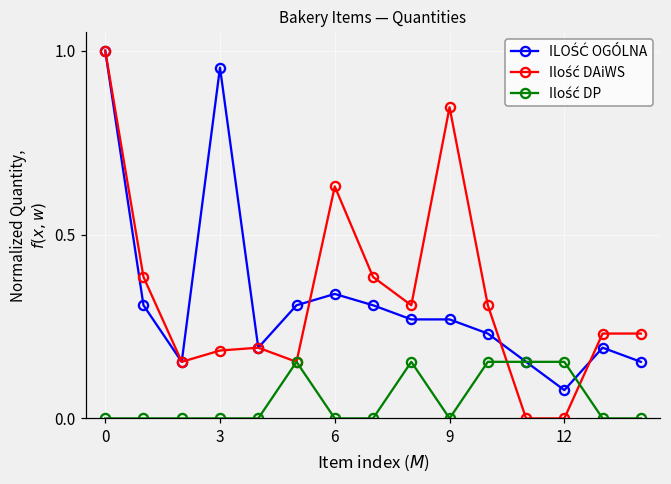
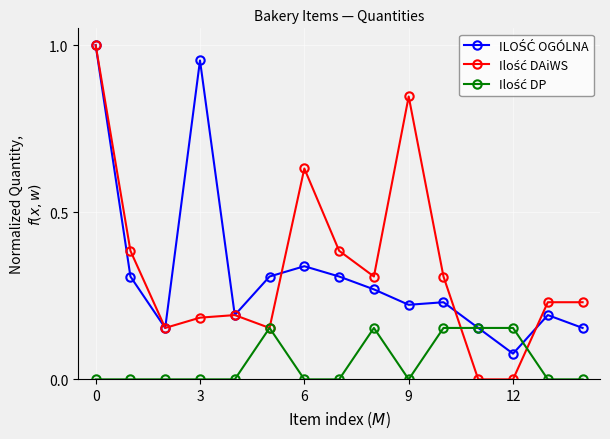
ILOŚĆ OGÓLNA, 9: 0.27 -> 0.22
